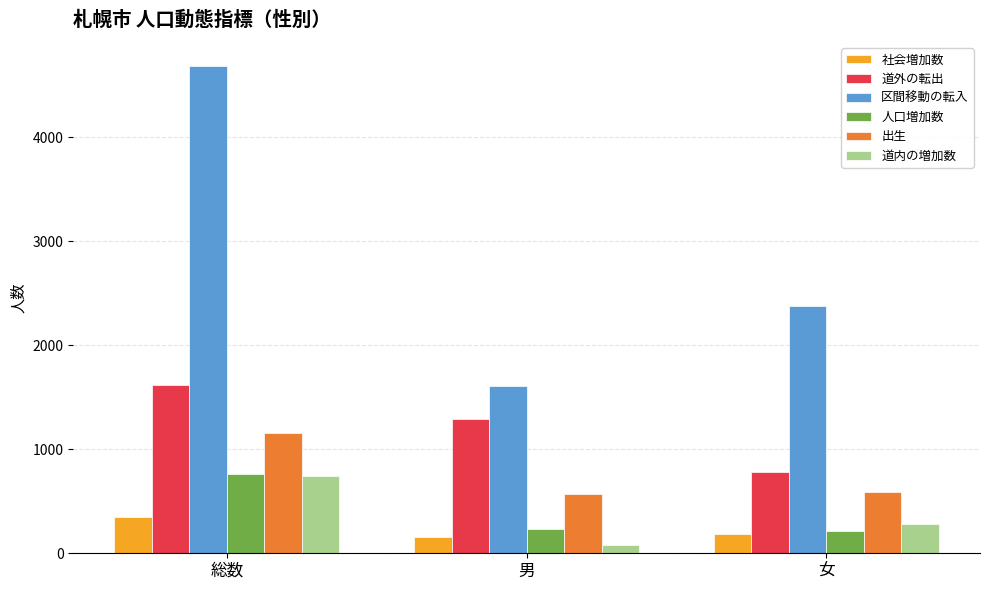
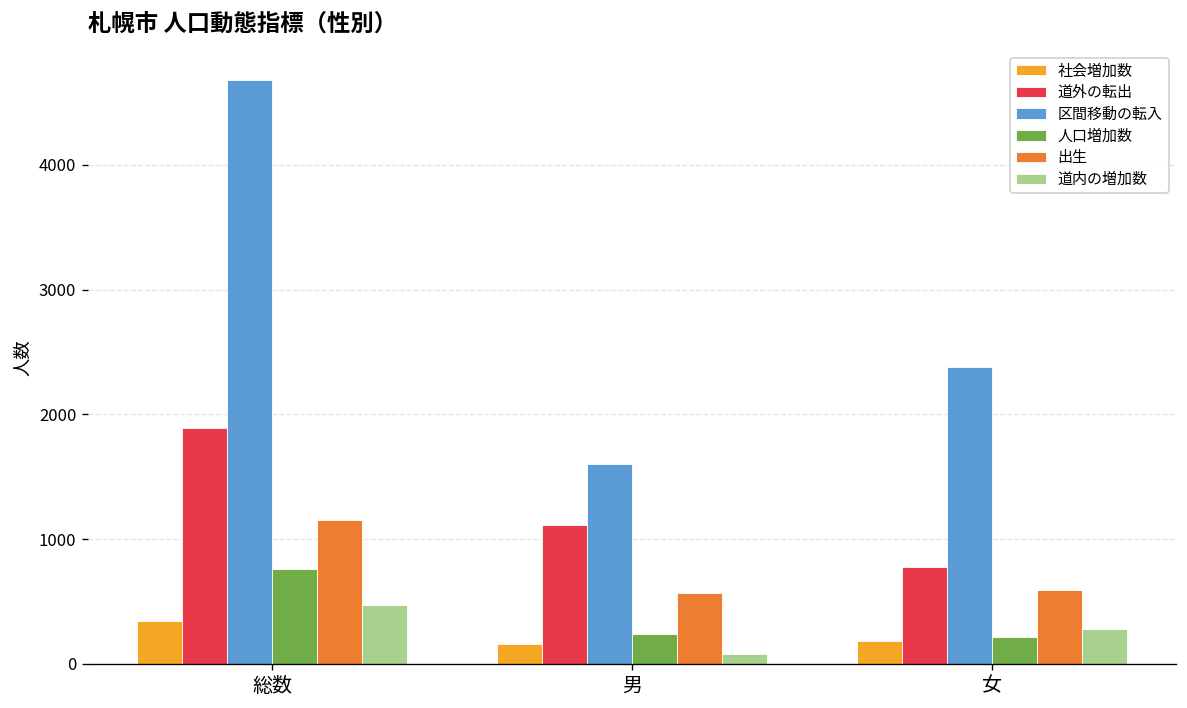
道外の転出, 総数: 1620 -> 1890
道内の増加数, 総数: 740 -> 470
道外の転出, 男: 1290 -> 1110
